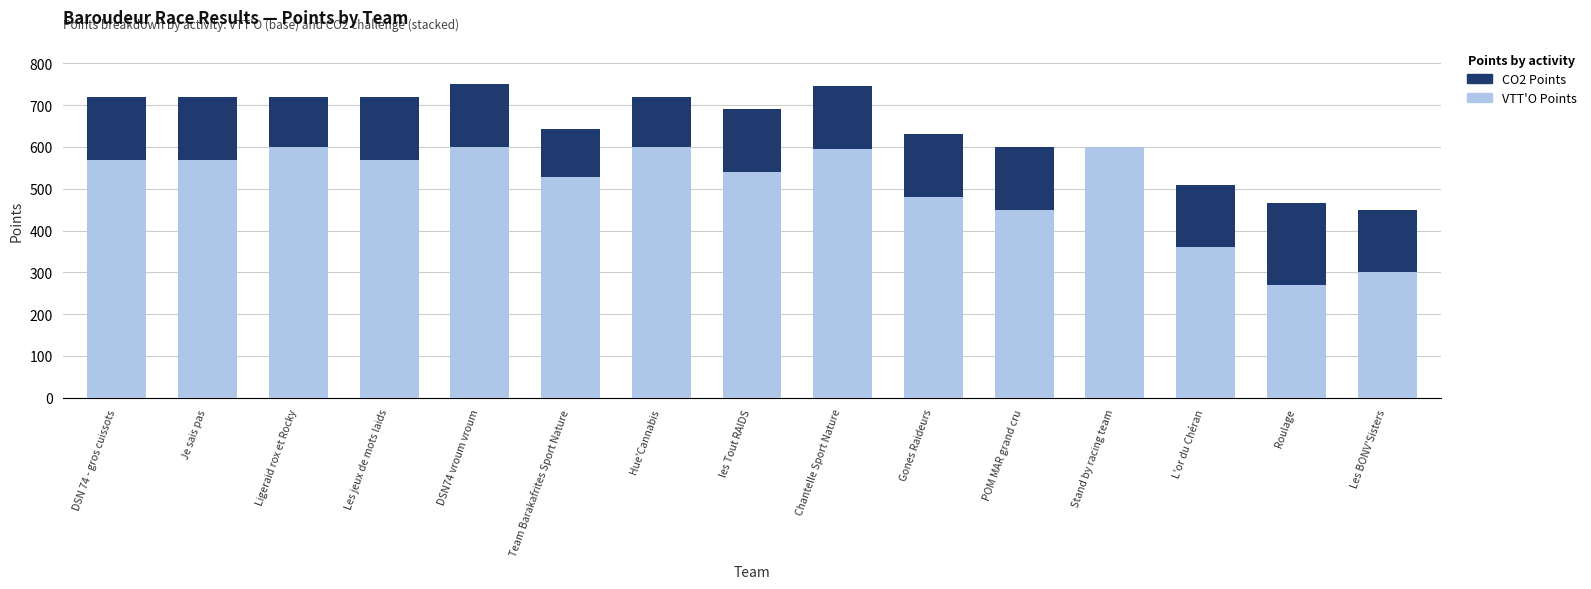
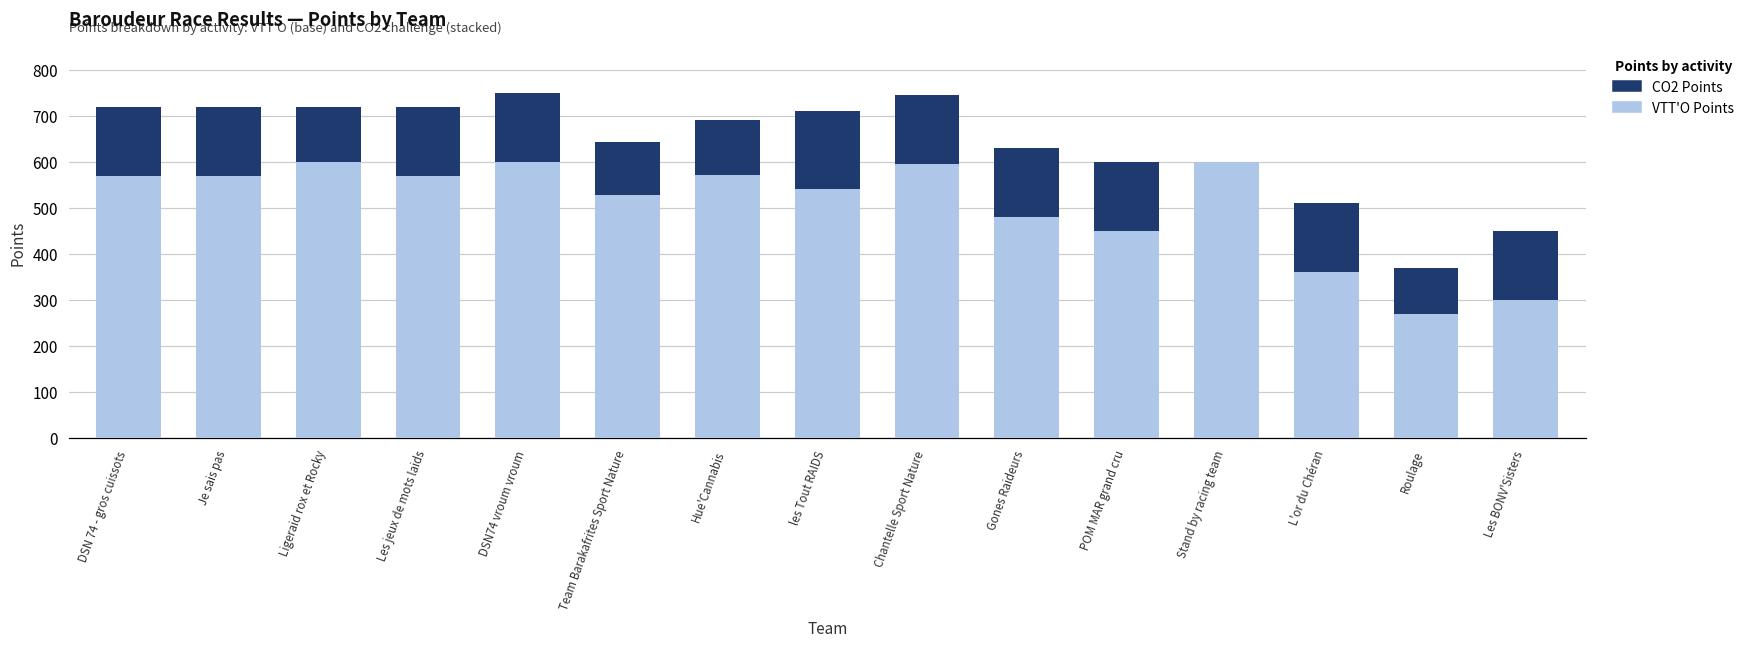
VTT'O Points, Hue'Cannabis: 600 -> 570
CO2 Points, les Tout RAIDS: 150 -> 170
CO2 Points, Roulage: 200 -> 100
